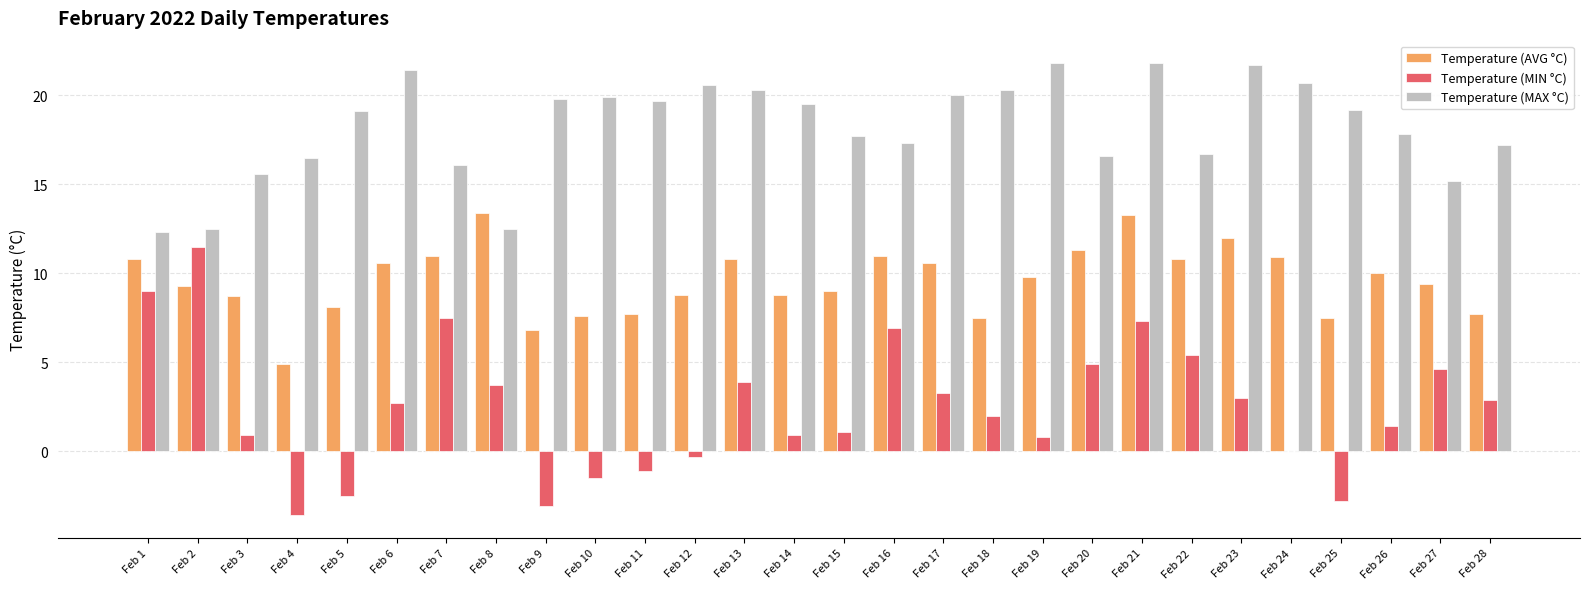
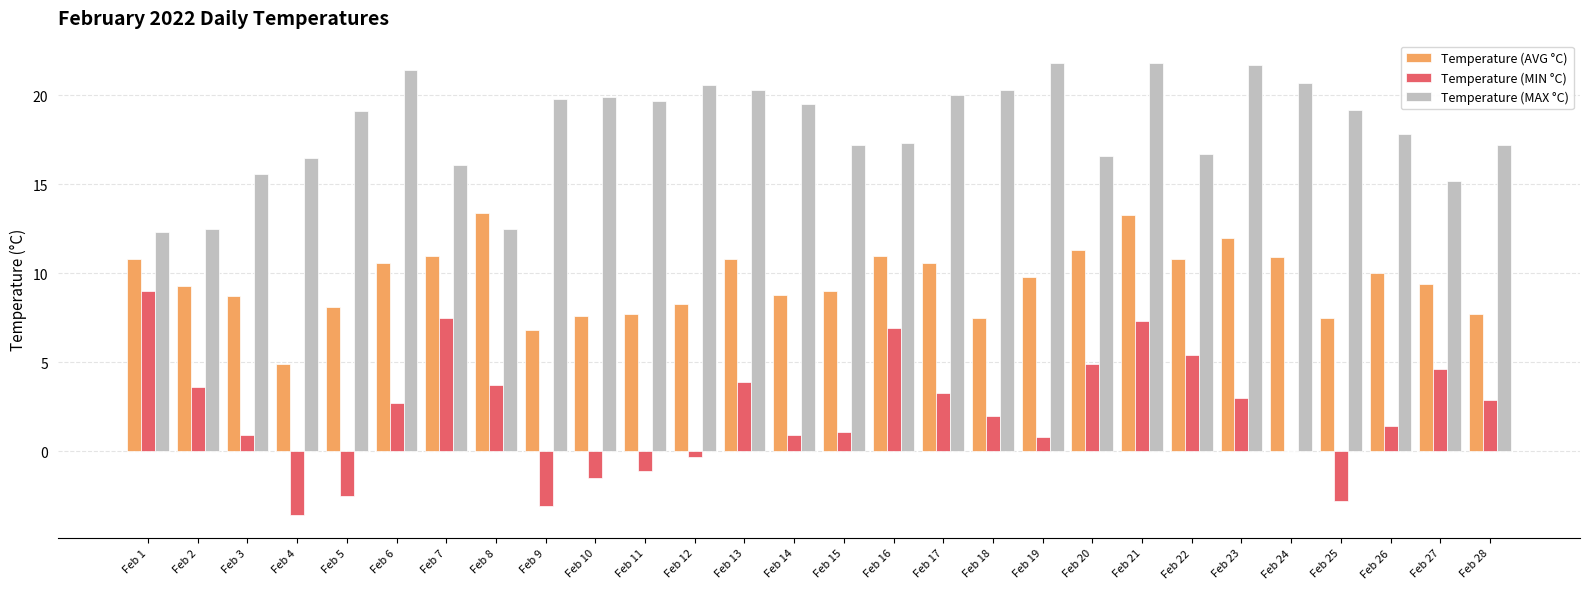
Temperature (MIN °C), Feb 2: 11.5 -> 3.6
Temperature (AVG °C), Feb 12: 8.8 -> 8.3
Temperature (MAX °C), Feb 15: 17.7 -> 17.2
